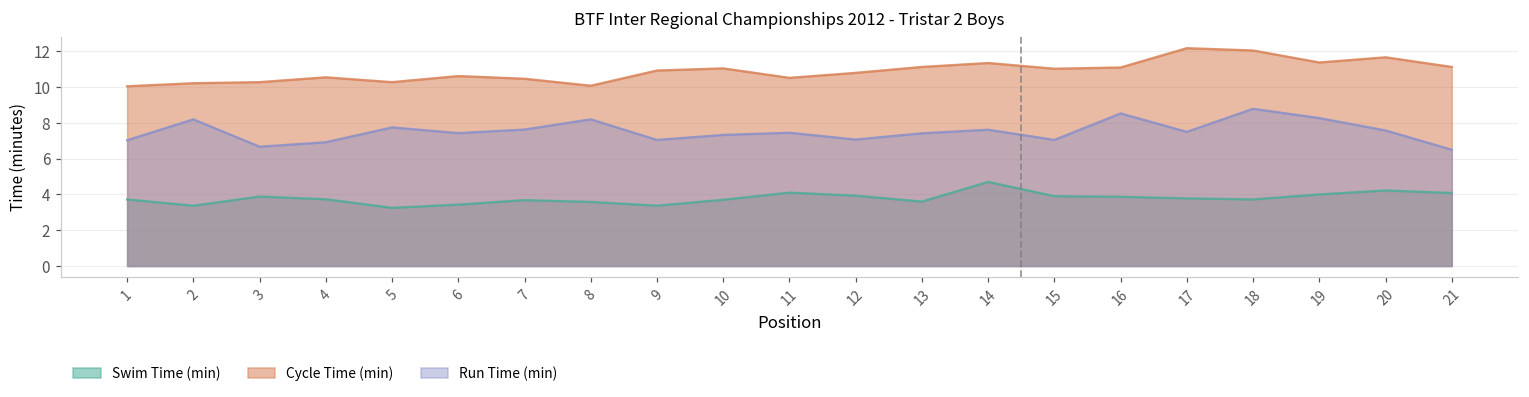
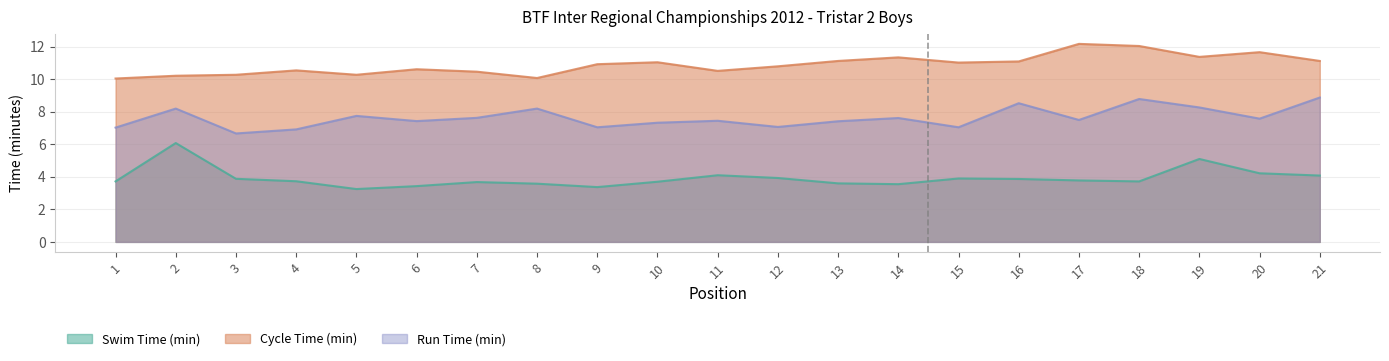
Swim Time (min), 2: 3.4 -> 6.1
Swim Time (min), 14: 4.7 -> 3.6
Swim Time (min), 19: 4.0 -> 5.1
Run Time (min), 21: 6.5 -> 8.9
